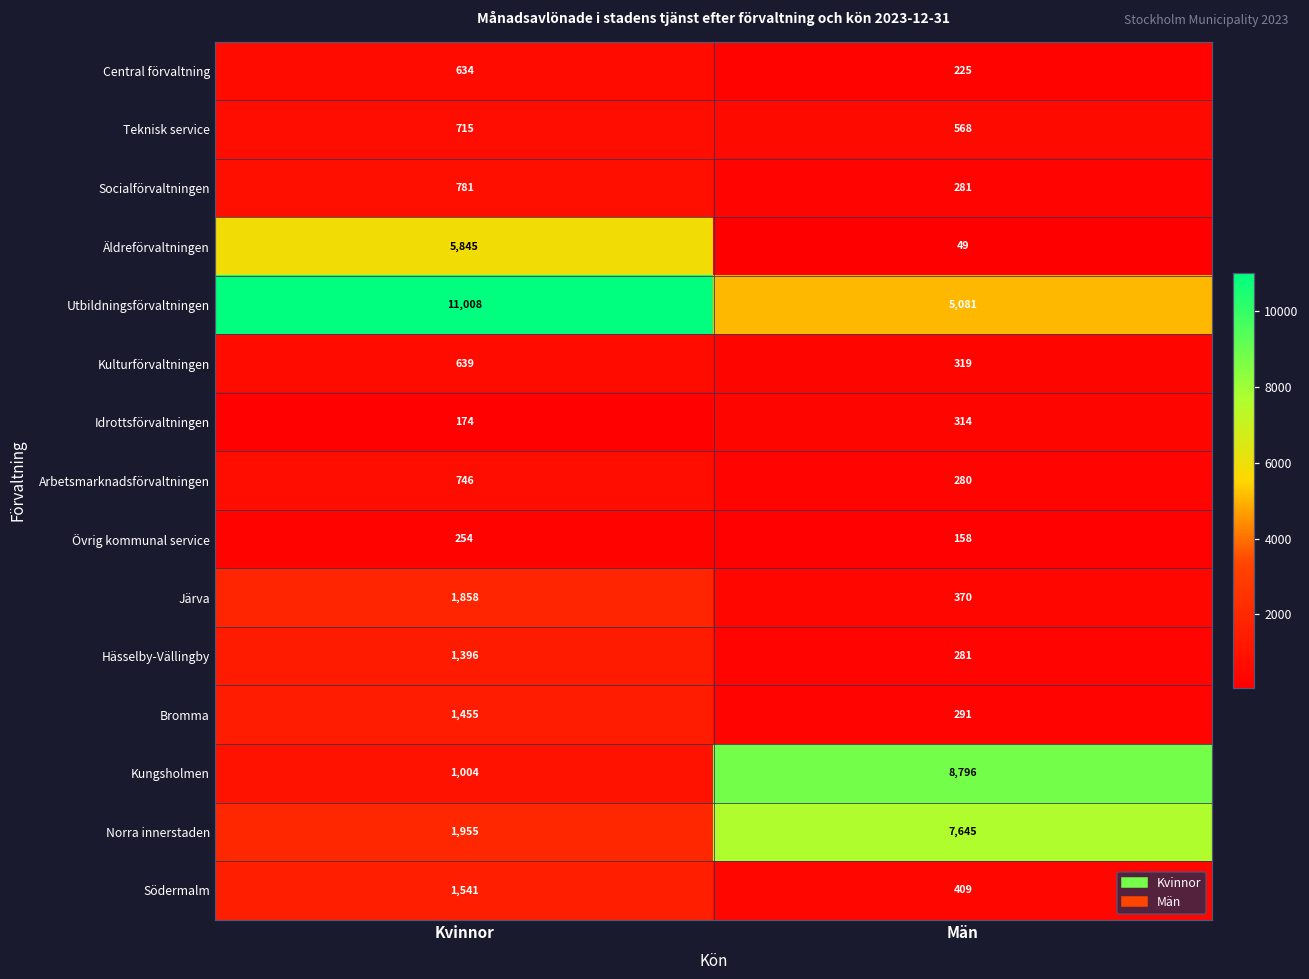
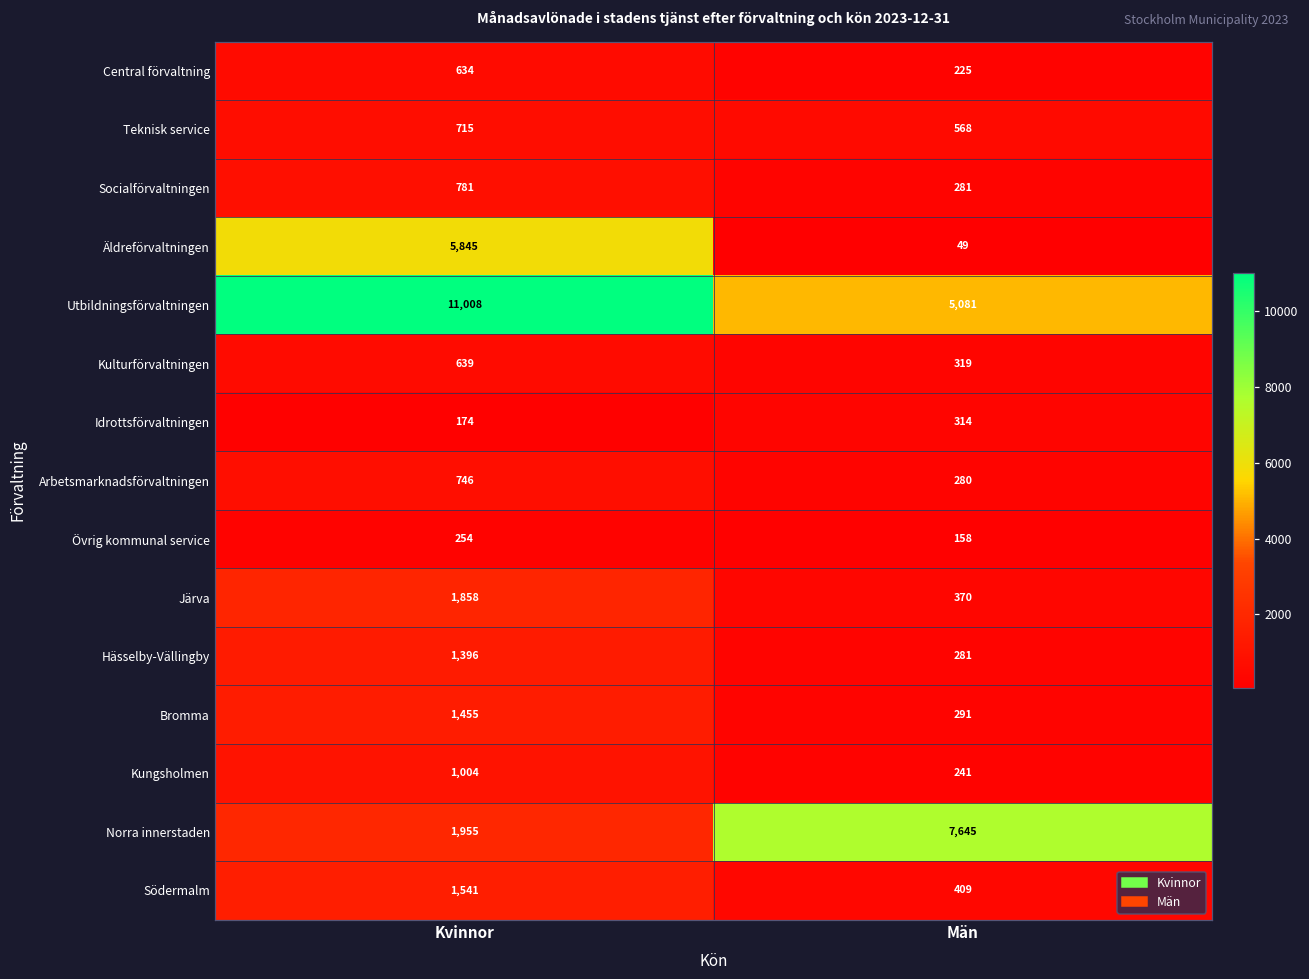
Kungsholmen, Män: 8,796 -> 241
